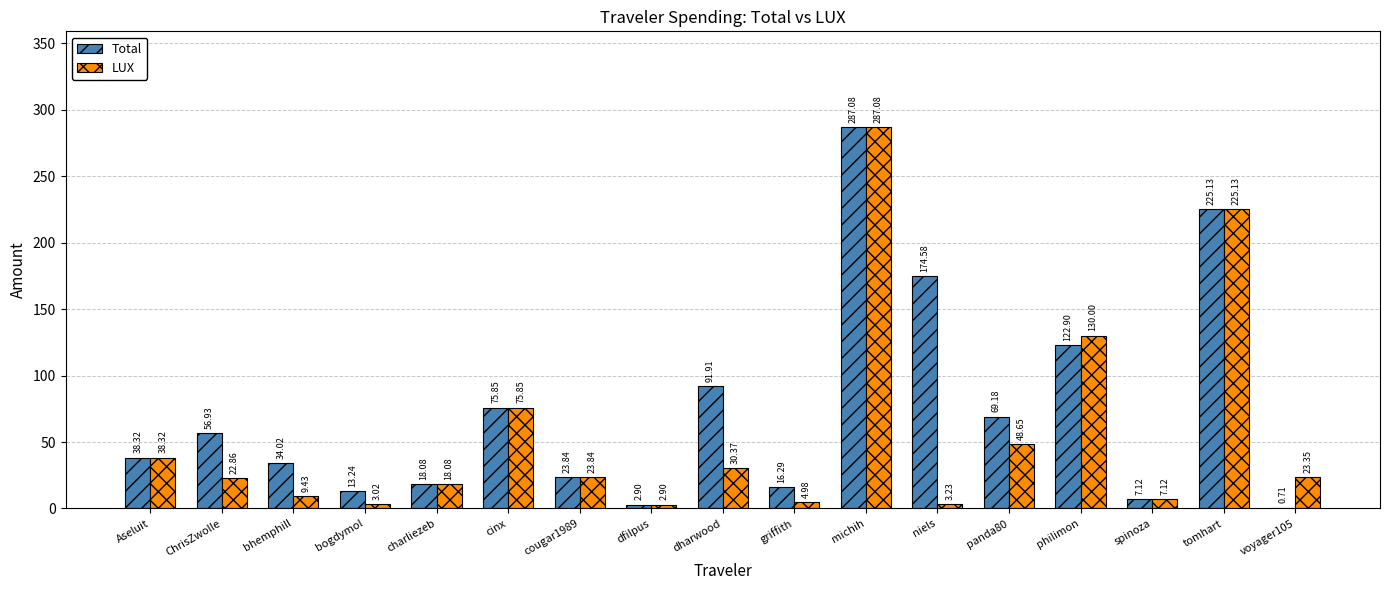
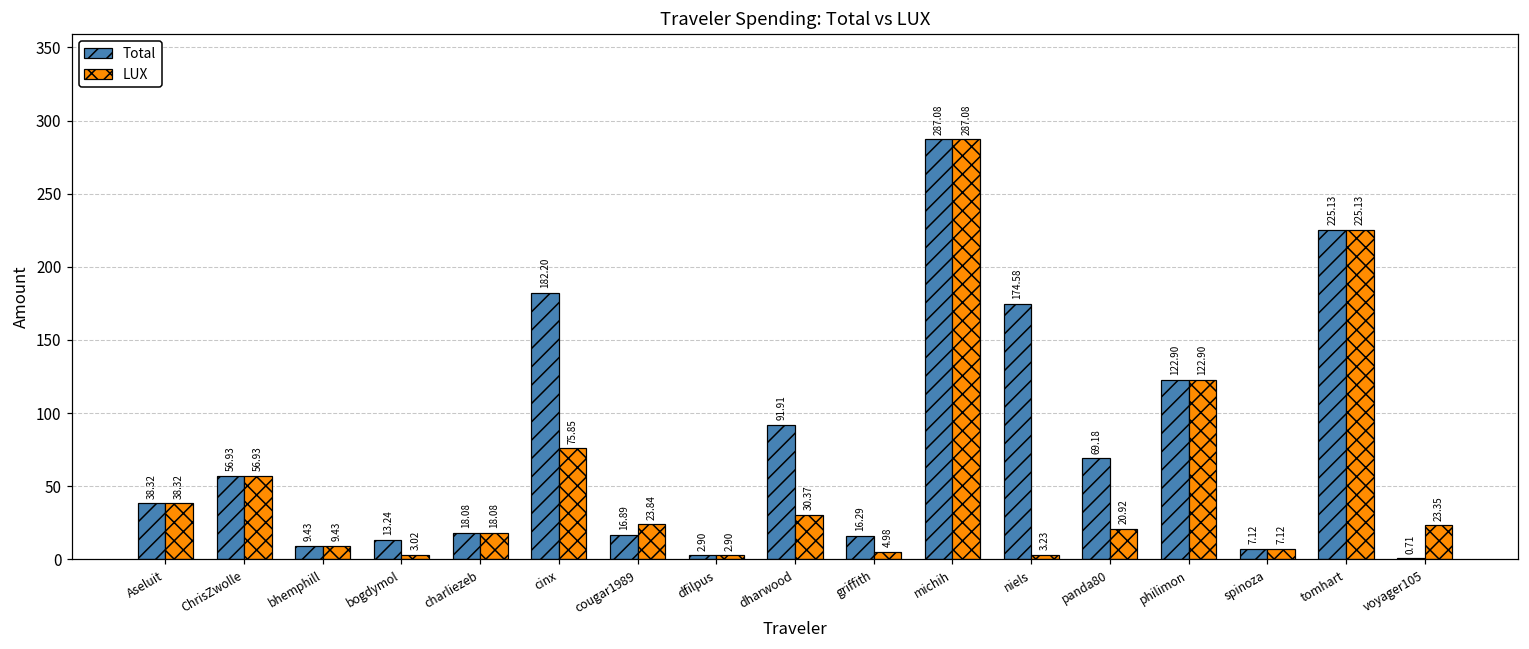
LUX, ChrisZwolle: 22.86 -> 56.93
Total, bhemphill: 34.02 -> 9.43
Total, cinx: 75.85 -> 182.20
Total, cougar1989: 23.84 -> 16.89
LUX, panda80: 48.65 -> 20.92
LUX, philimon: 130.00 -> 122.90
